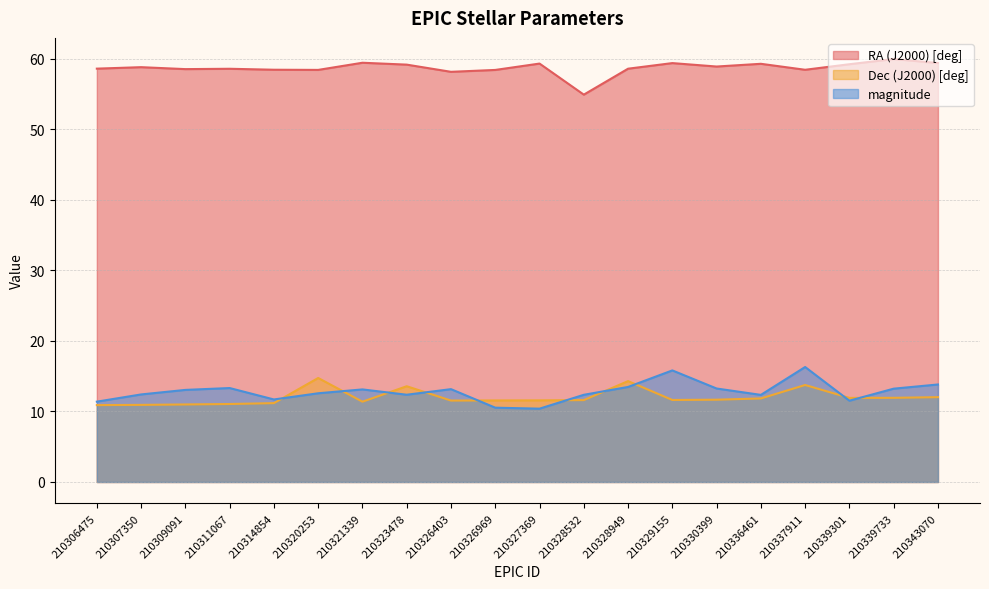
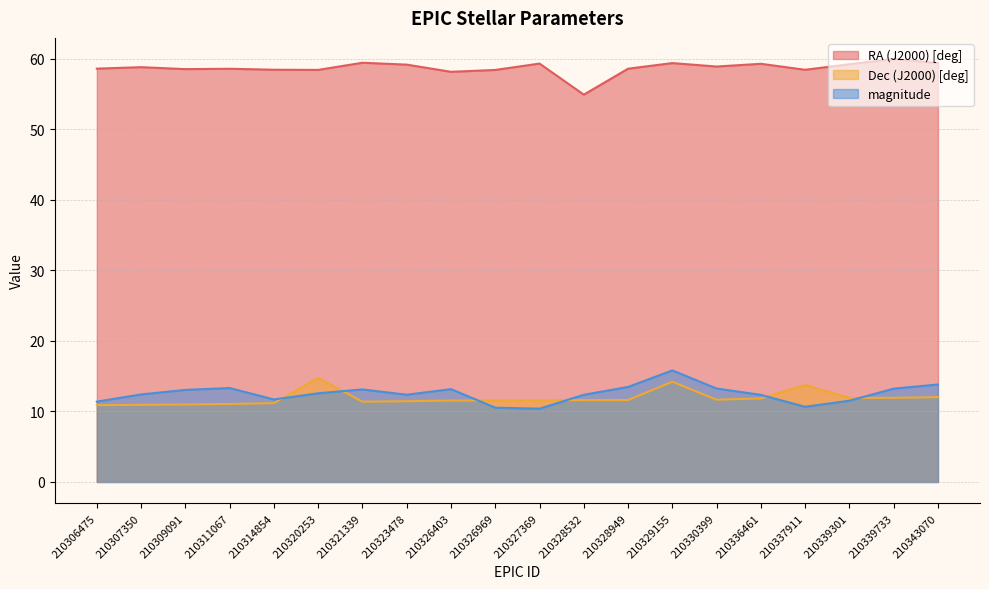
Dec (J2000) [deg], 210323478: 14 -> 11
Dec (J2000) [deg], 210328949: 14 -> 12
Dec (J2000) [deg], 210329155: 12 -> 14
magnitude, 210337911: 16 -> 11
